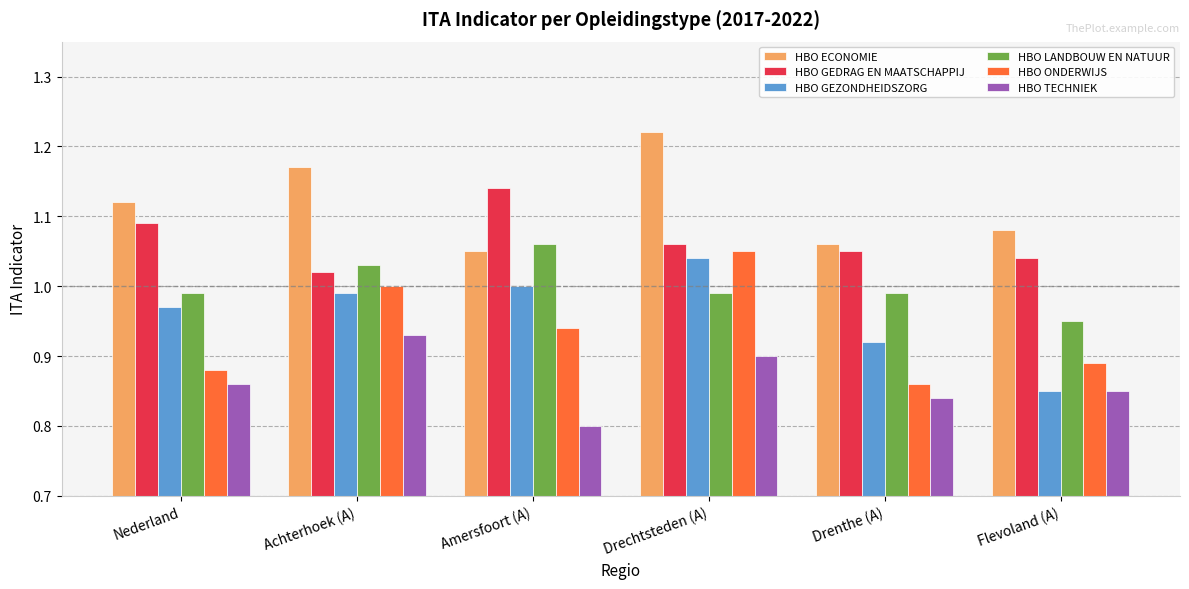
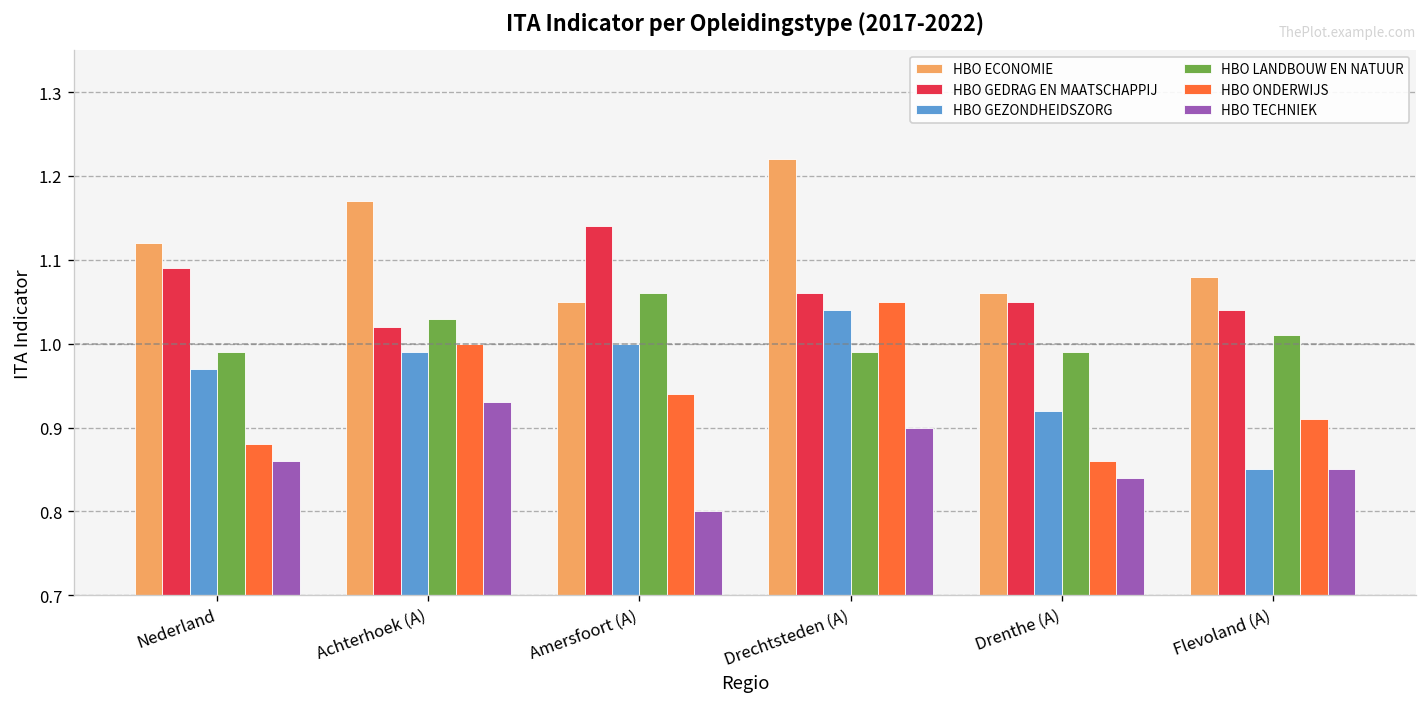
HBO LANDBOUW EN NATUUR, Flevoland (A): 0.95 -> 1.01
HBO ONDERWIJS, Flevoland (A): 0.89 -> 0.91
